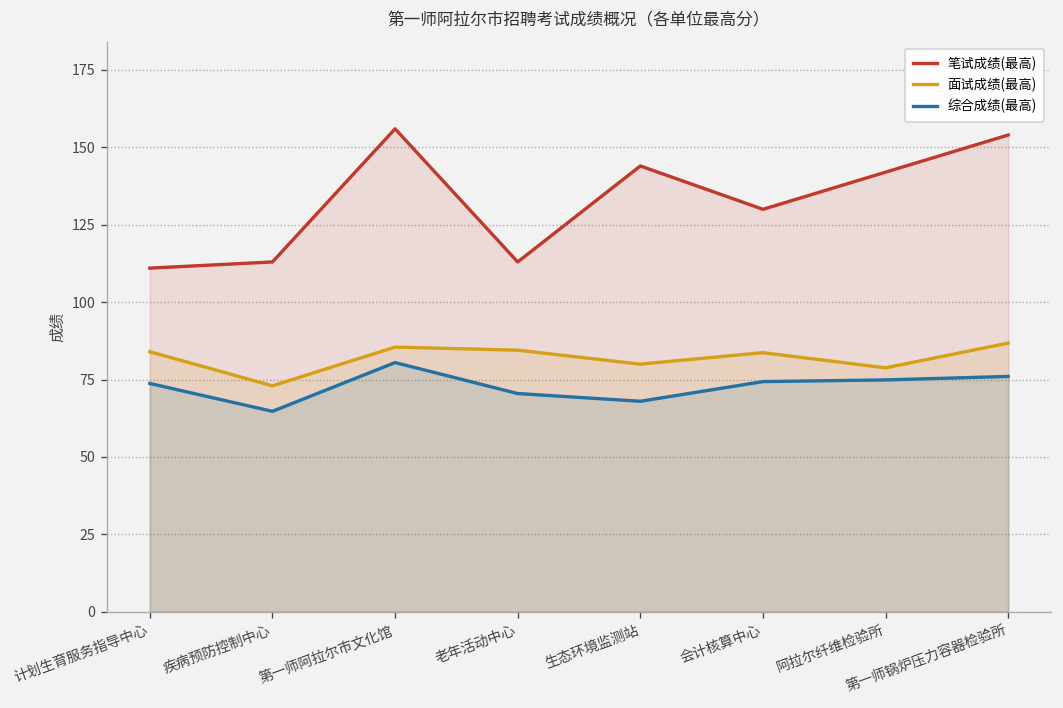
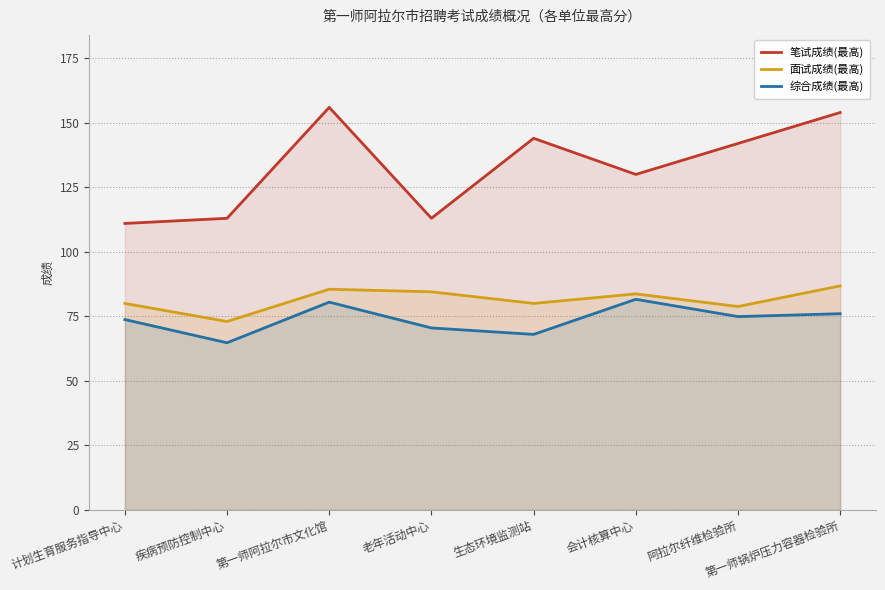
面试成绩(最高), 计划生育服务指导中心: 84 -> 80
综合成绩(最高), 会计核算中心: 74 -> 82
